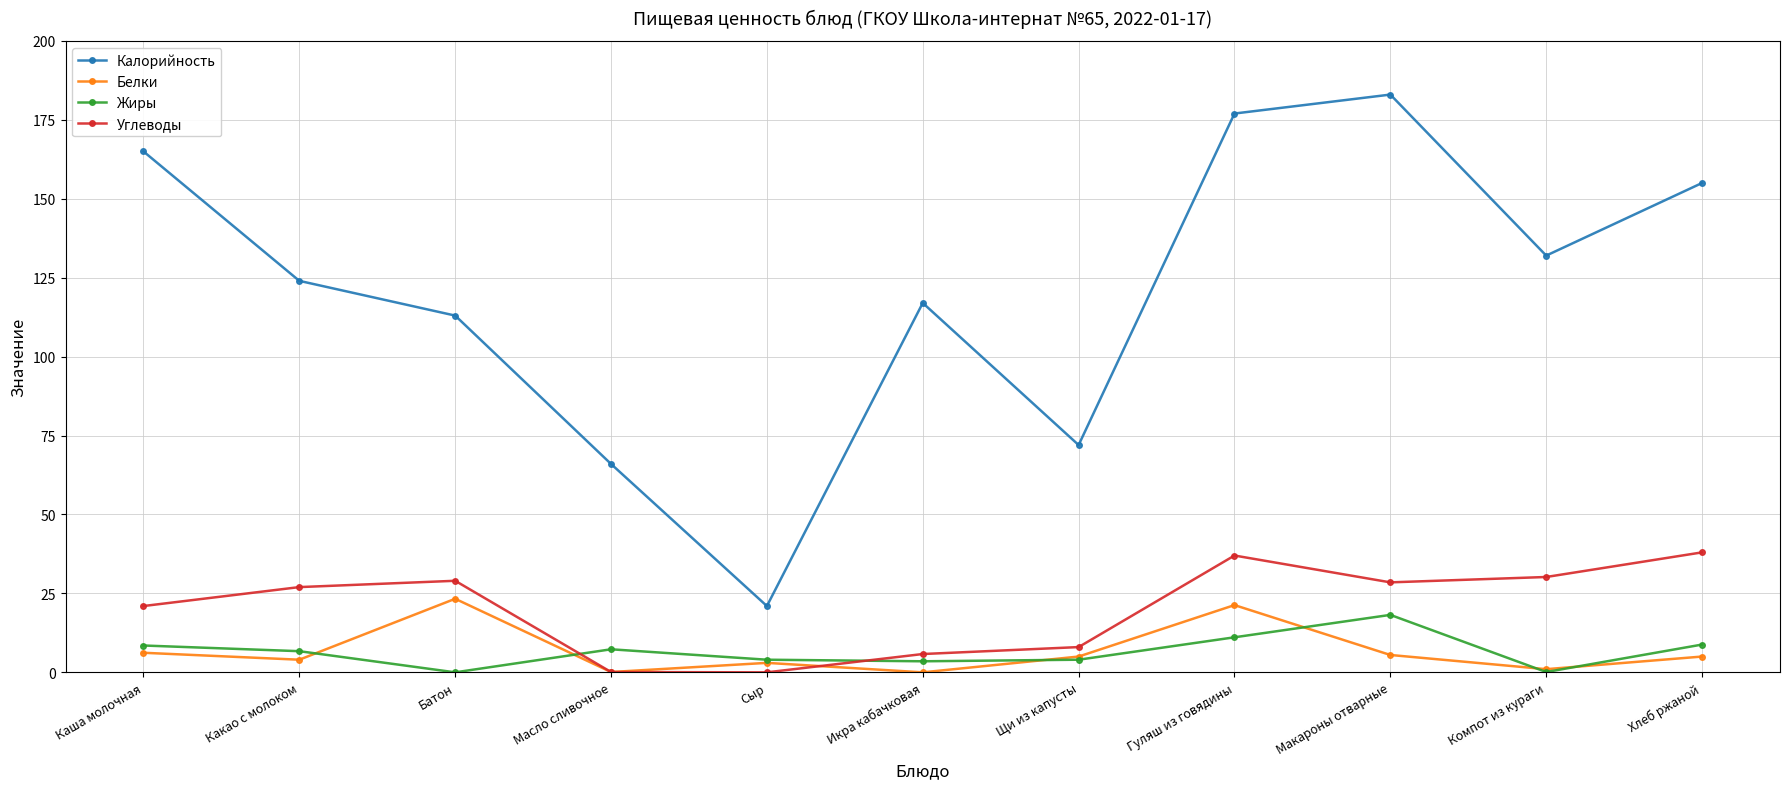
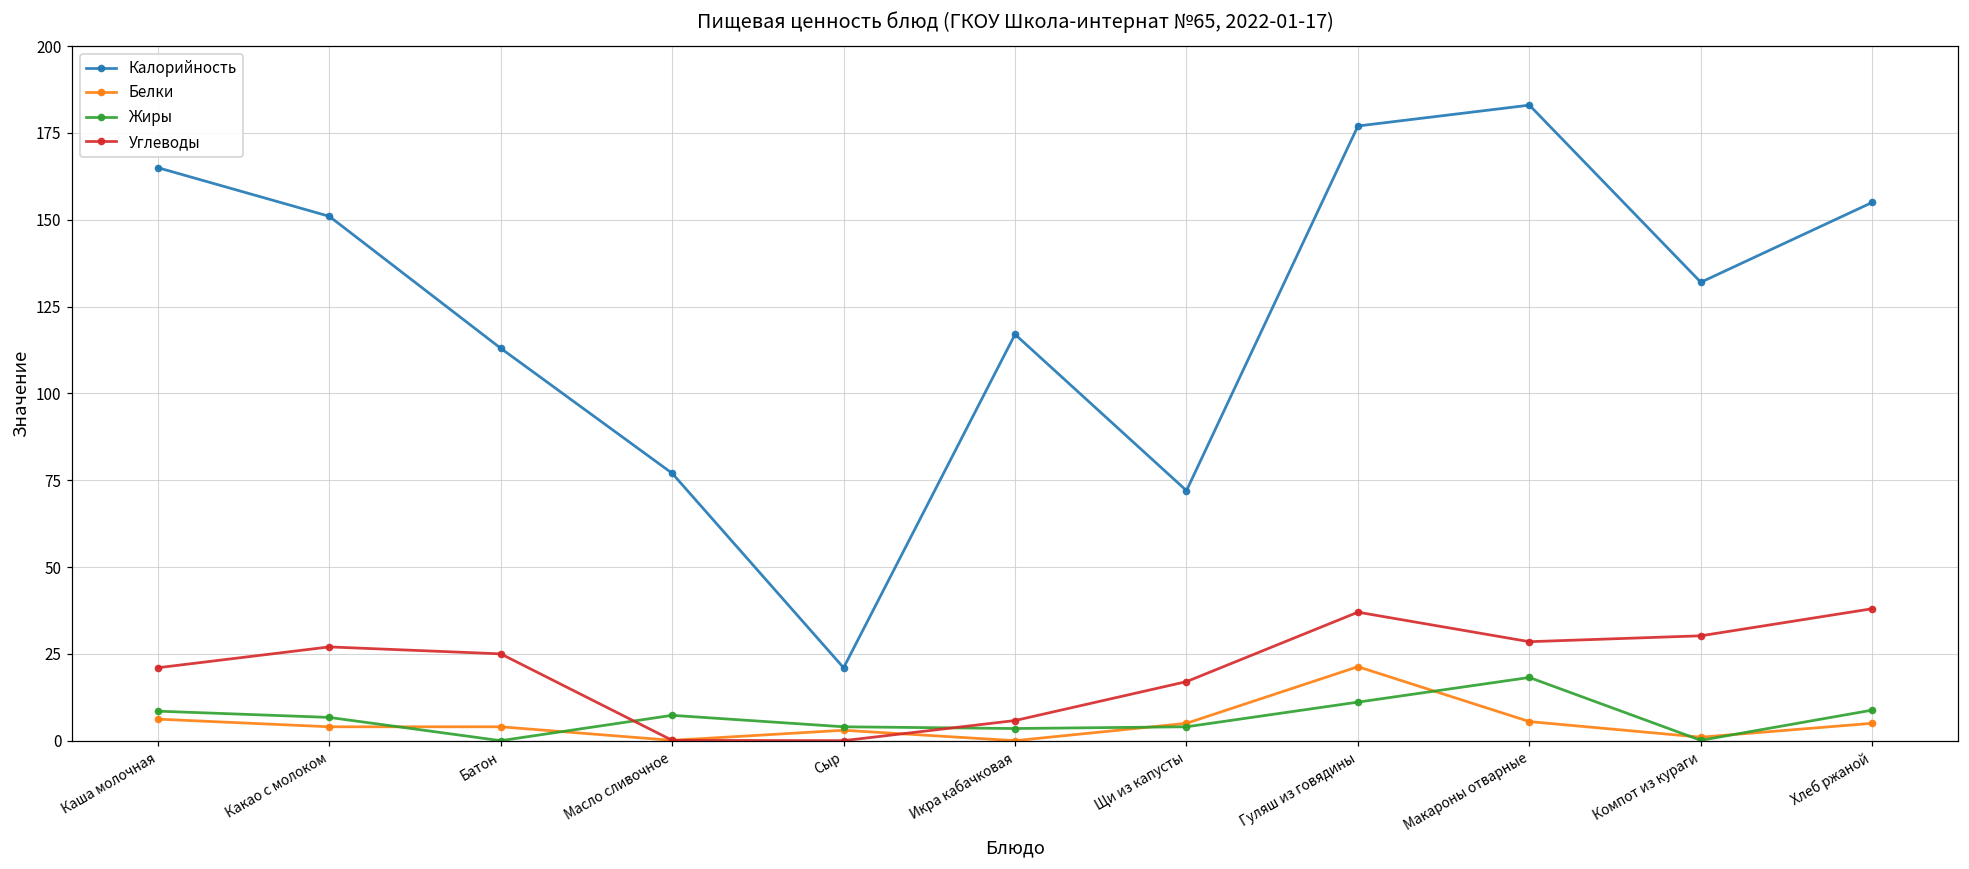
Калорийность, Какао с молоком: 124 -> 151
Белки, Батон: 23 -> 4
Углеводы, Батон: 29 -> 25
Калорийность, Масло сливочное: 66 -> 77
Углеводы, Щи из капусты: 8 -> 17
